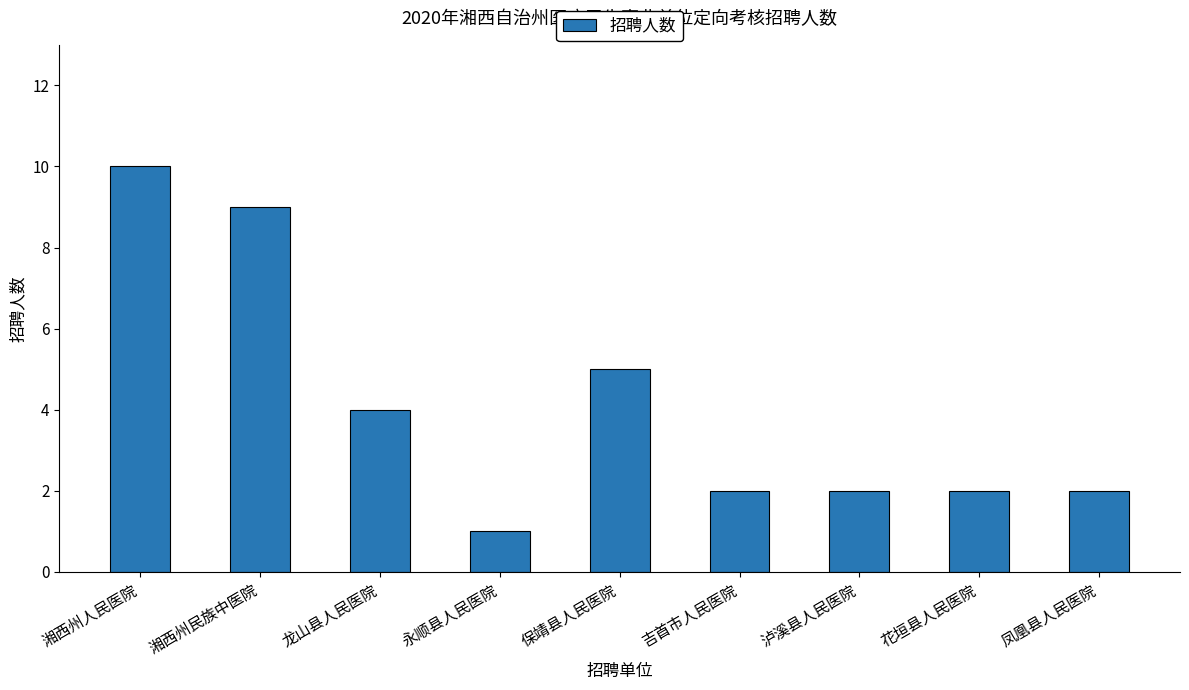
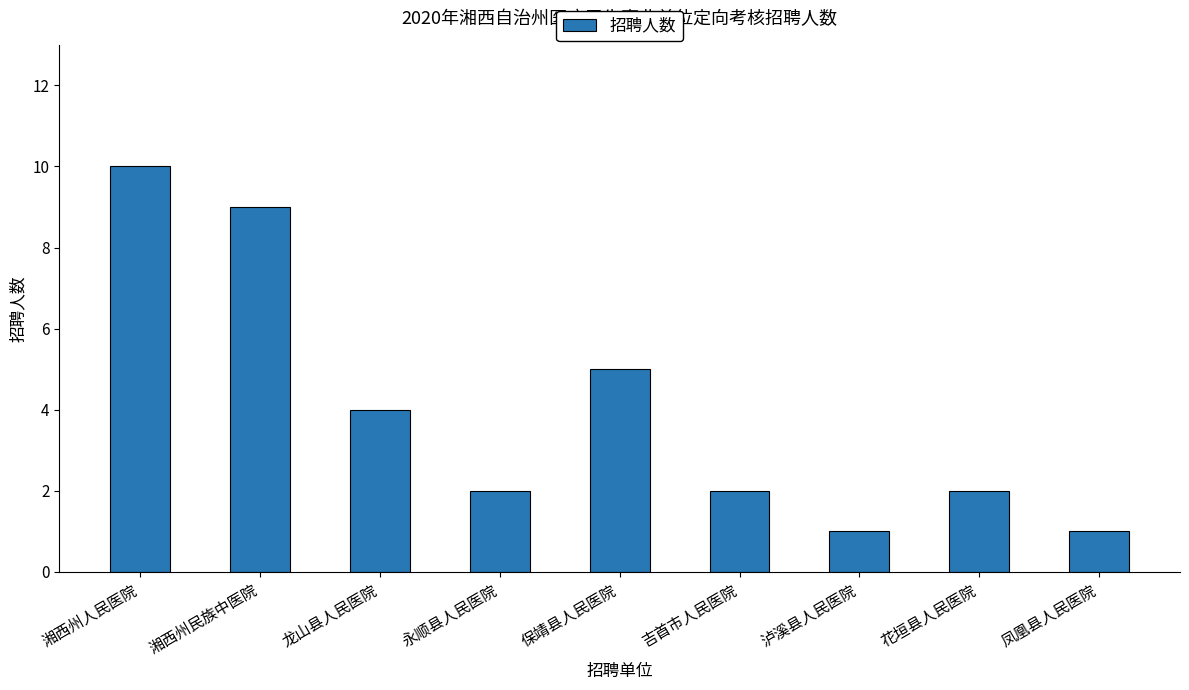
永顺县人民医院: 1 -> 2
泸溪县人民医院: 2 -> 1
凤凰县人民医院: 2 -> 1
